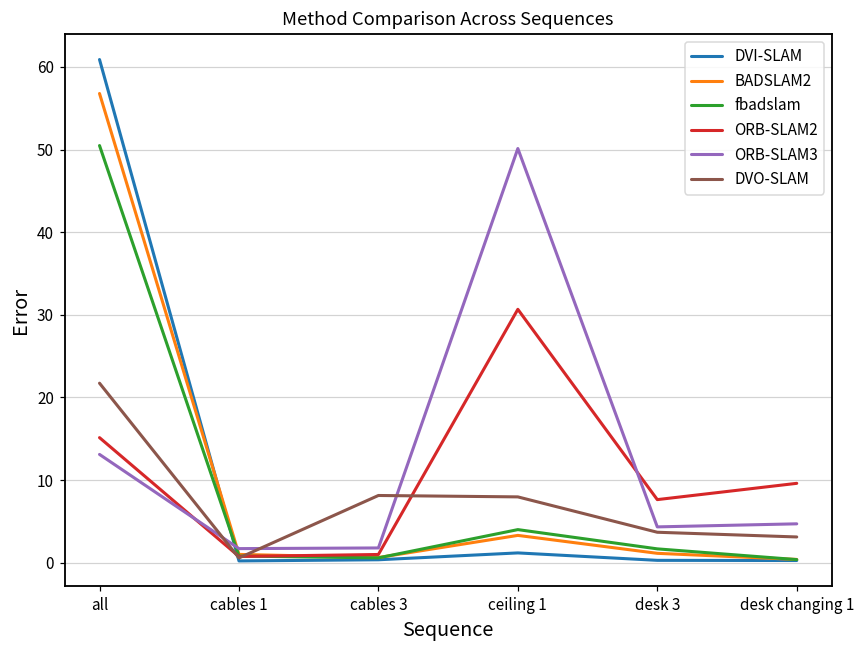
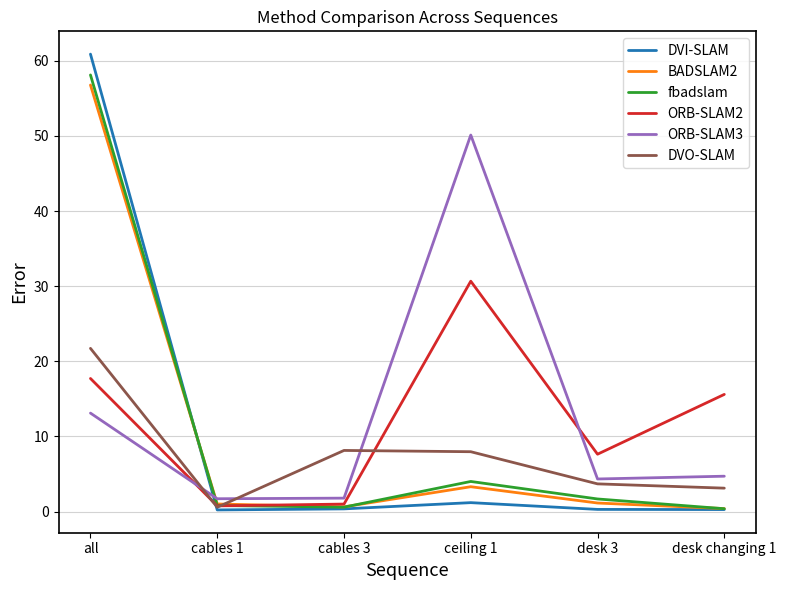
fbadslam, all: 50 -> 58
ORB-SLAM2, all: 15 -> 18
ORB-SLAM2, desk changing 1: 10 -> 16
